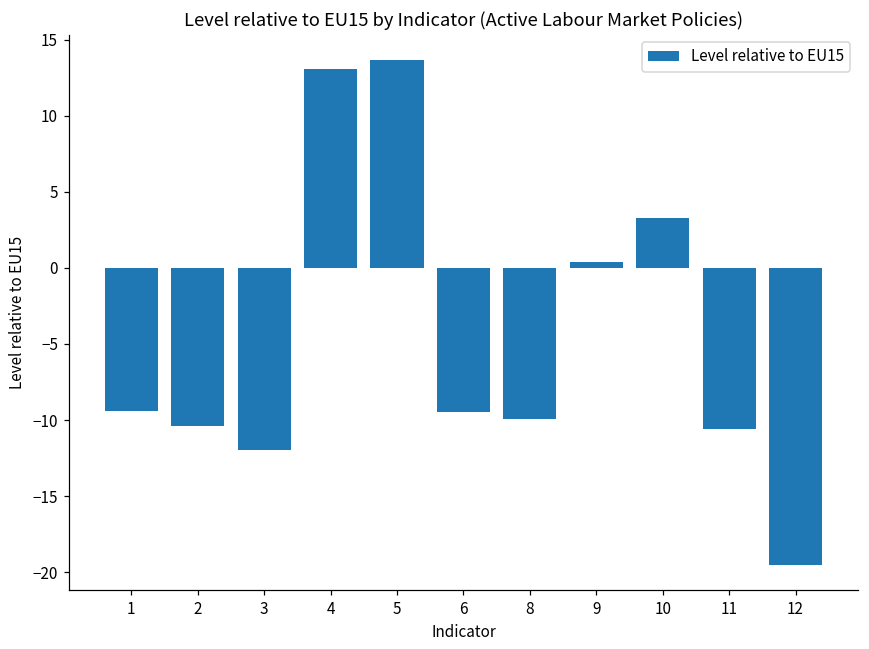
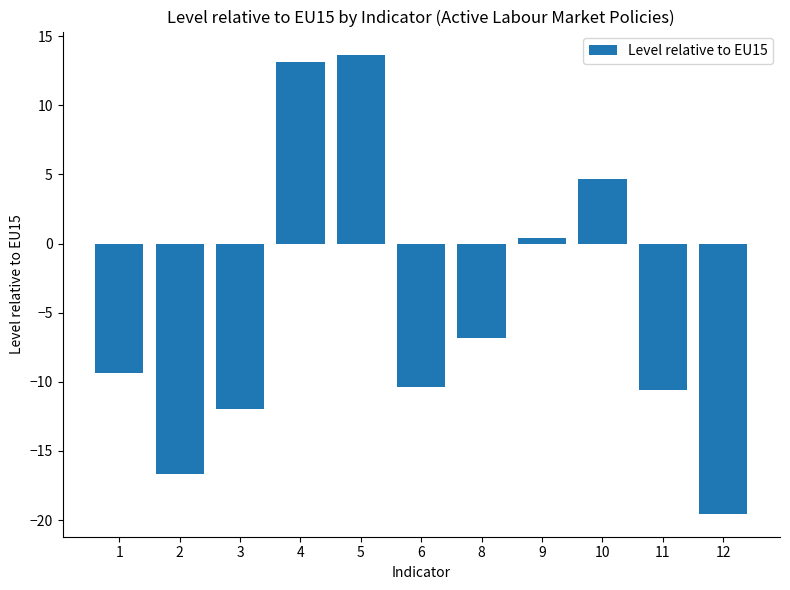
2: -10.4 -> -16.7
6: -9.4 -> -10.4
8: -9.9 -> -6.8
10: 3.3 -> 4.6
